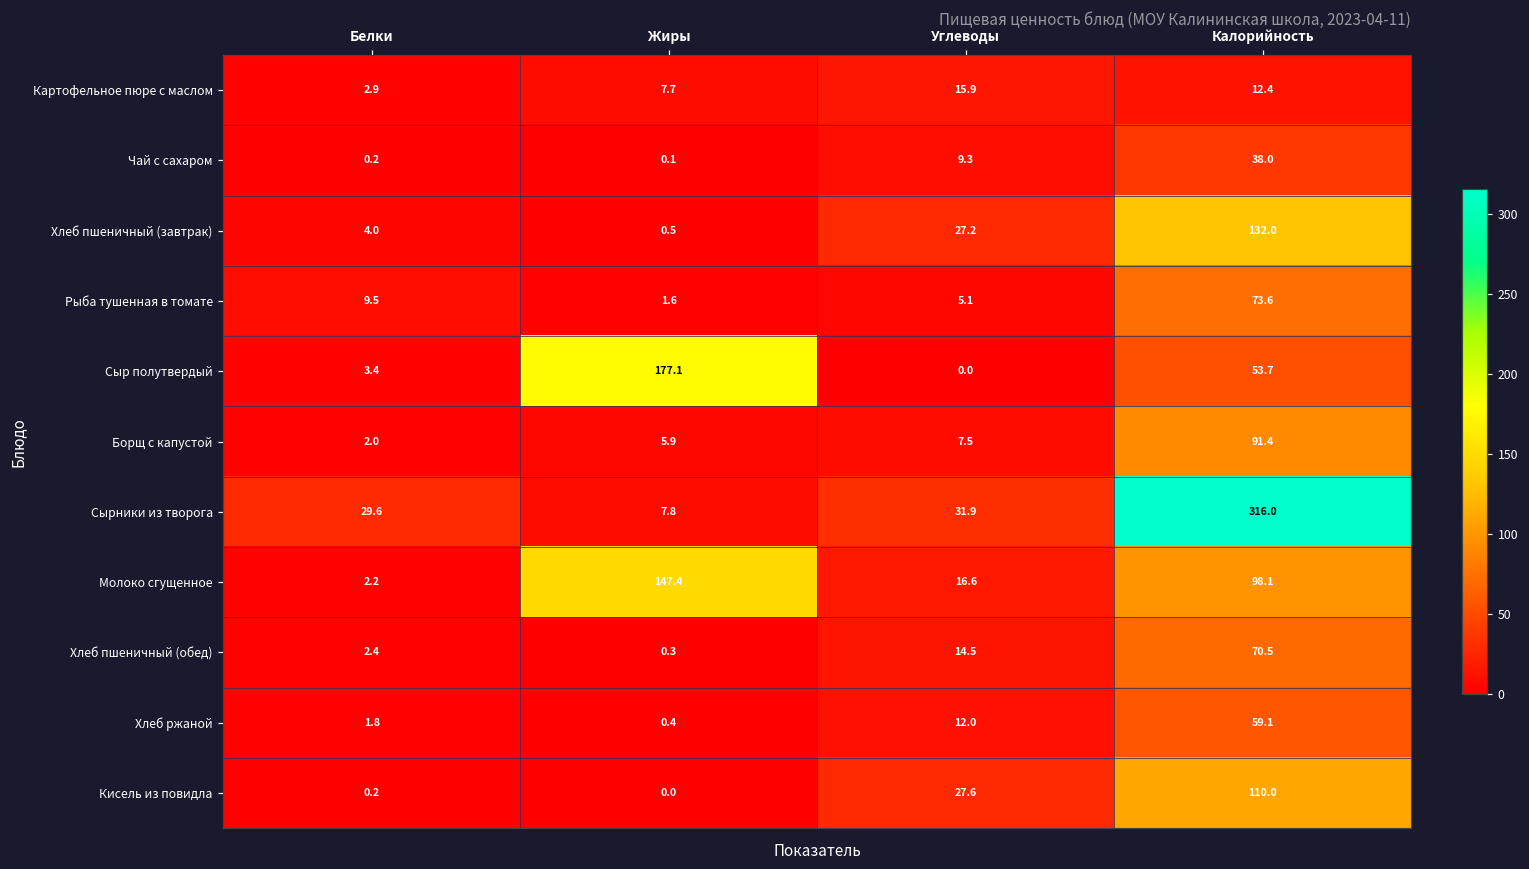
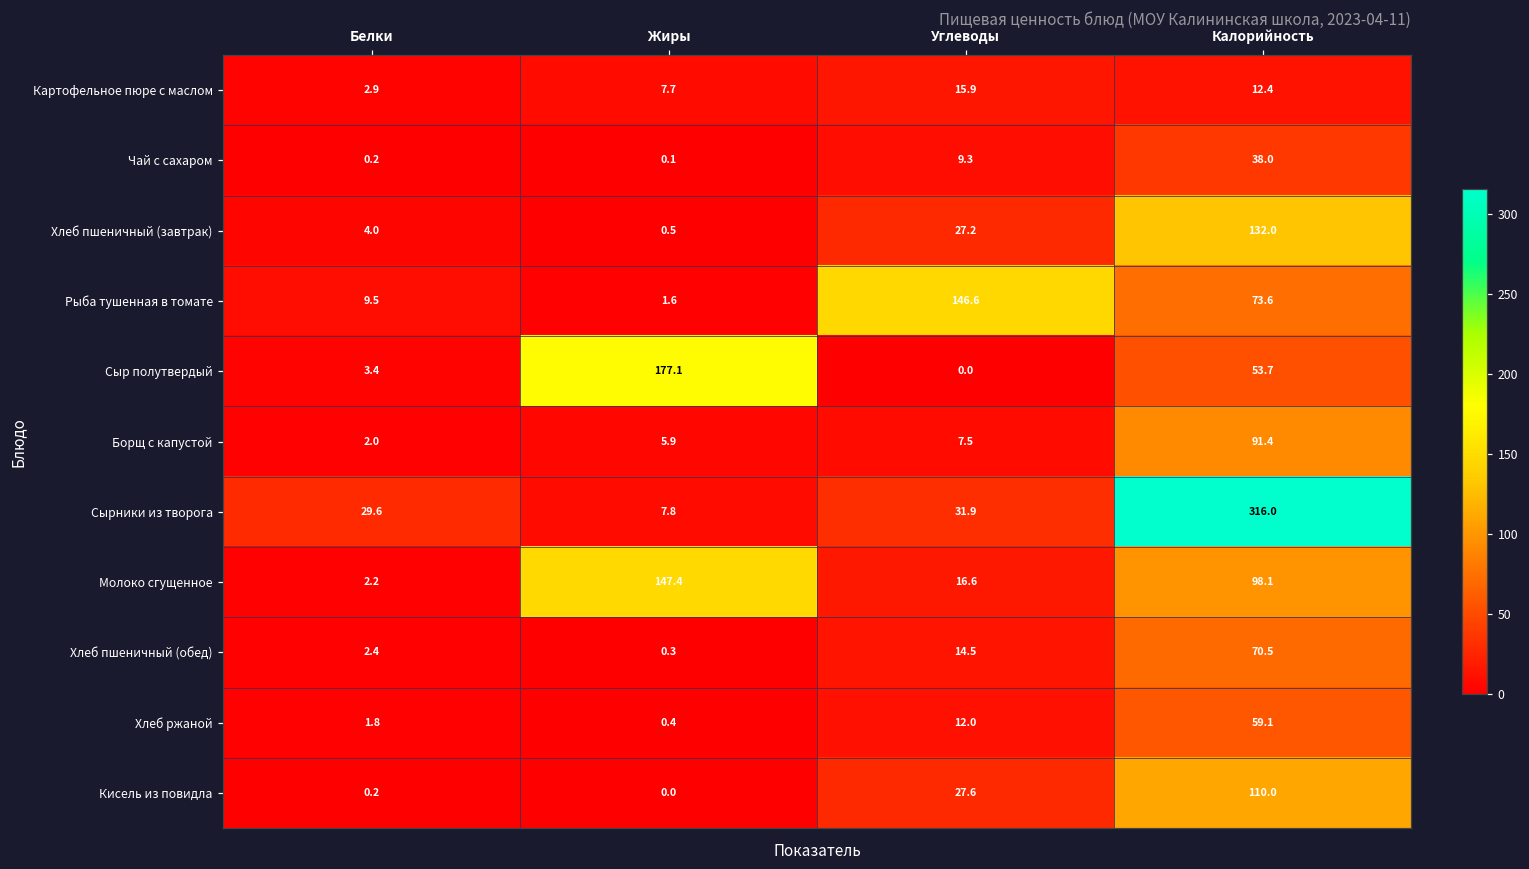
Рыба тушенная в томате, Углеводы: 5.1 -> 146.6
